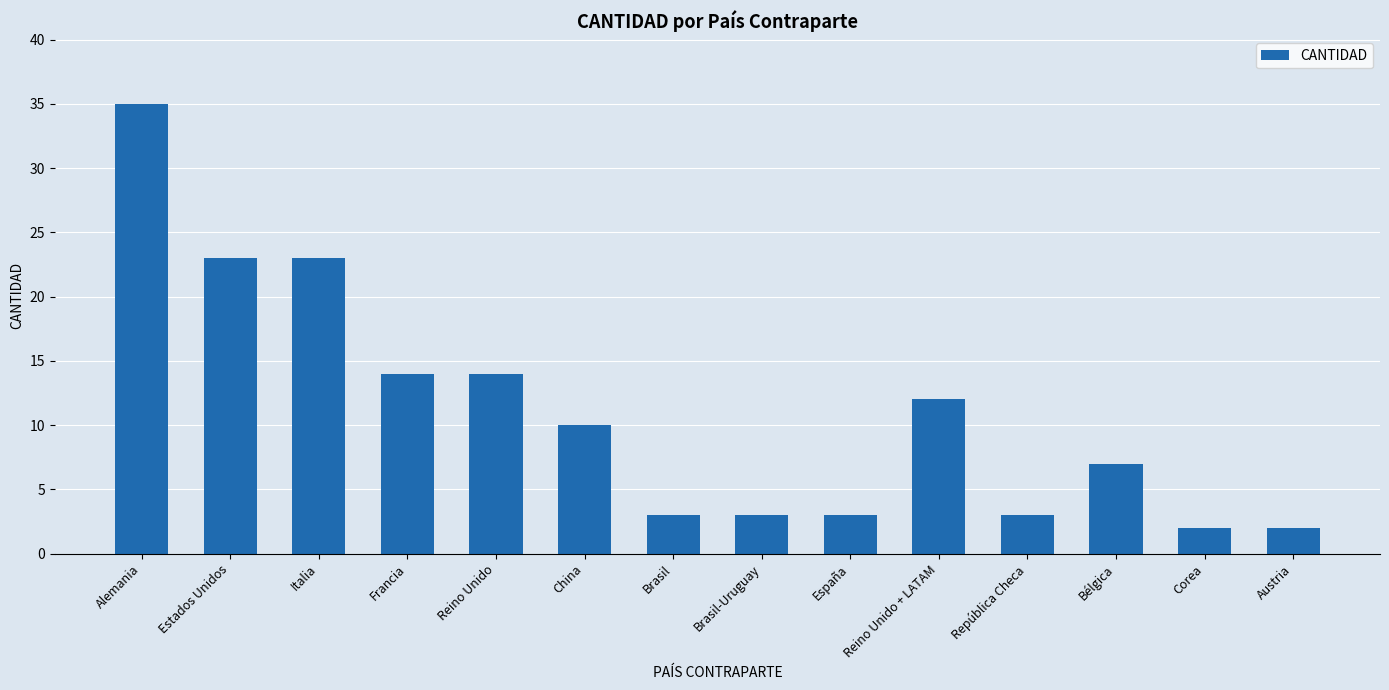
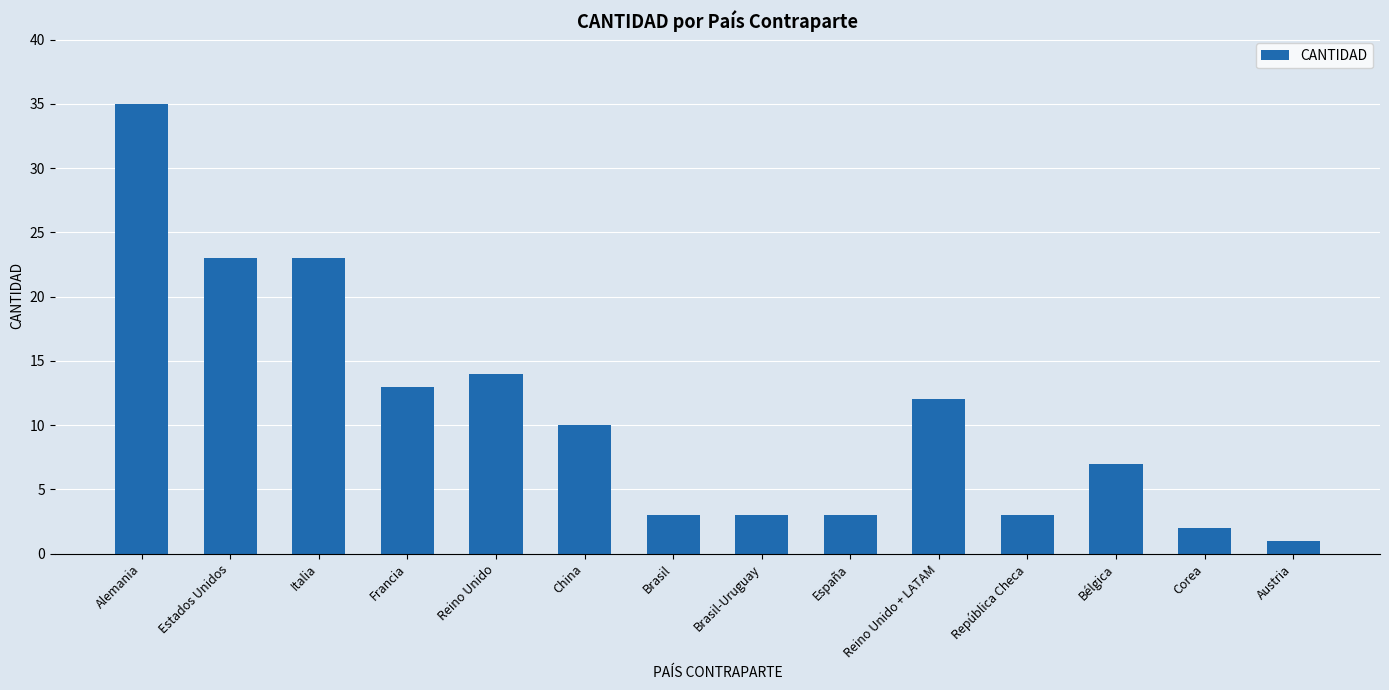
Francia: 14 -> 13
Austria: 2 -> 1
